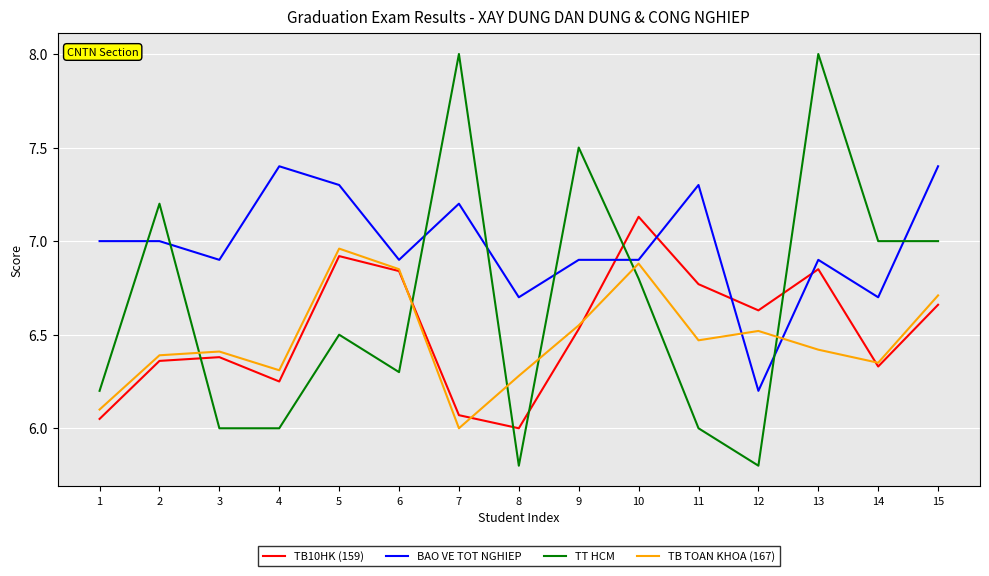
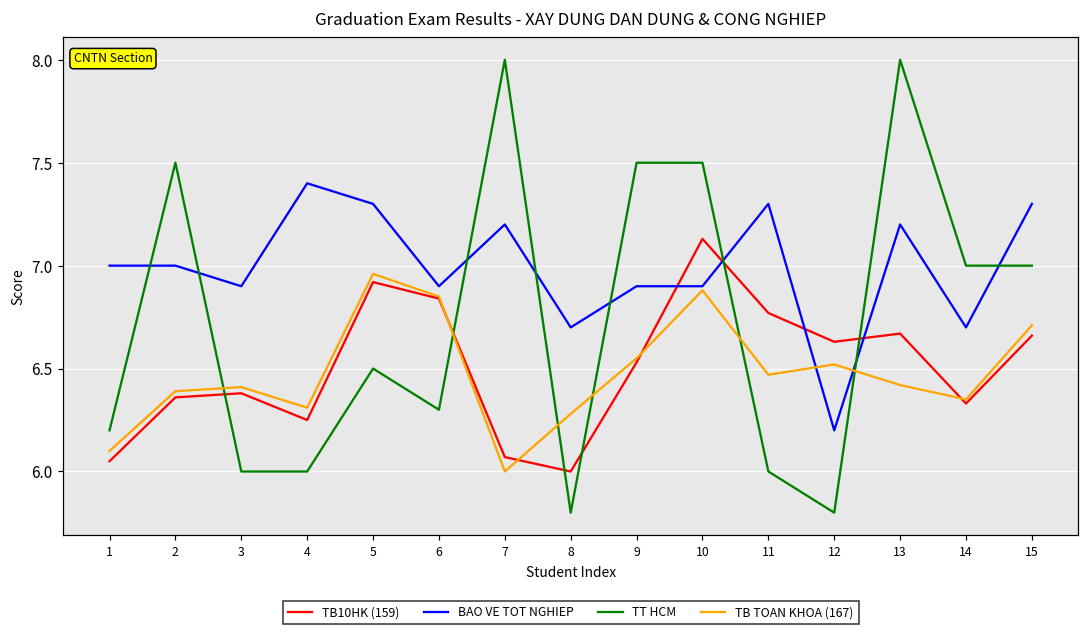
TT HCM, 2: 7.2 -> 7.5
TT HCM, 10: 6.8 -> 7.5
TB10HK (159), 13: 6.85 -> 6.67
BAO VE TOT NGHIEP, 13: 6.9 -> 7.2
BAO VE TOT NGHIEP, 15: 7.4 -> 7.3
